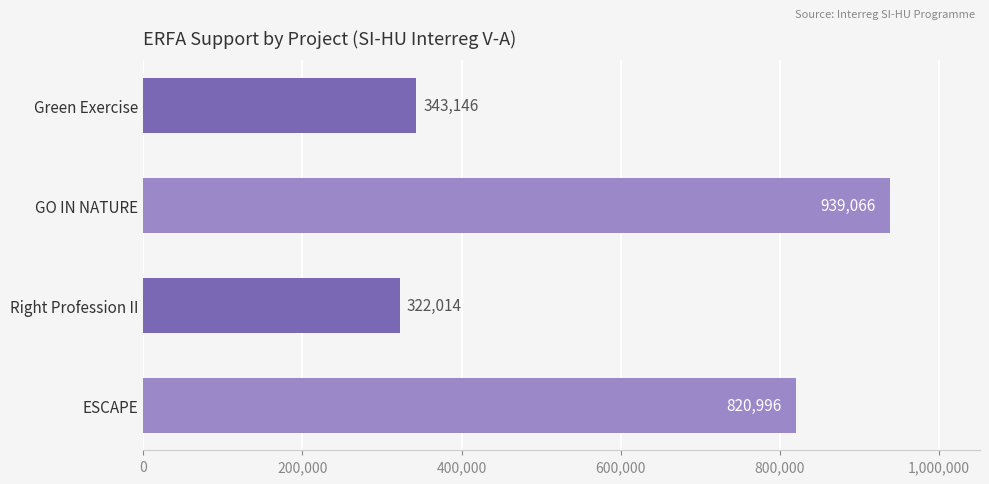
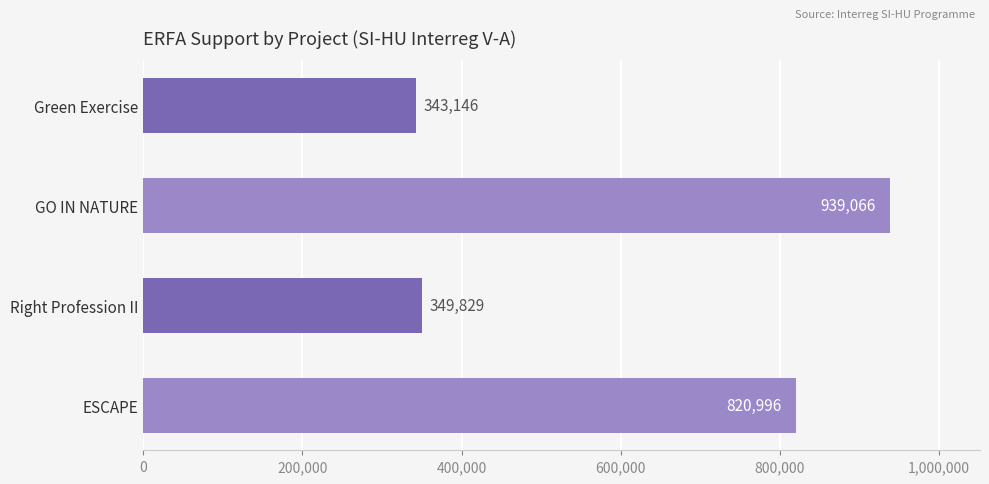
Right Profession II: 322,014 -> 349,829
